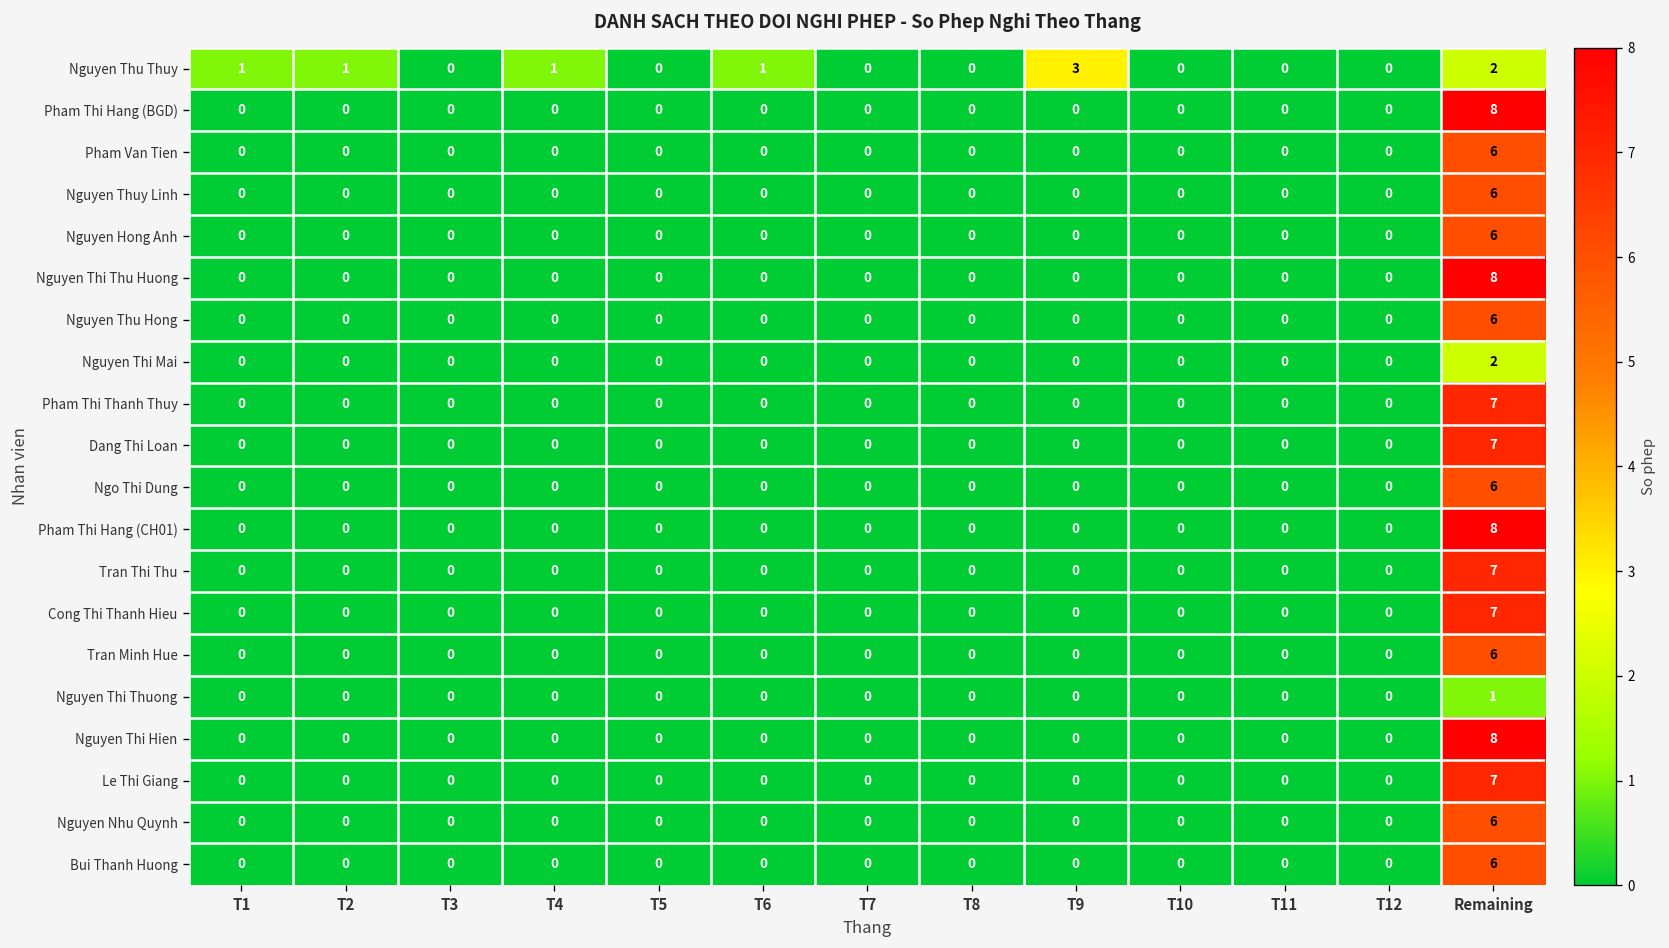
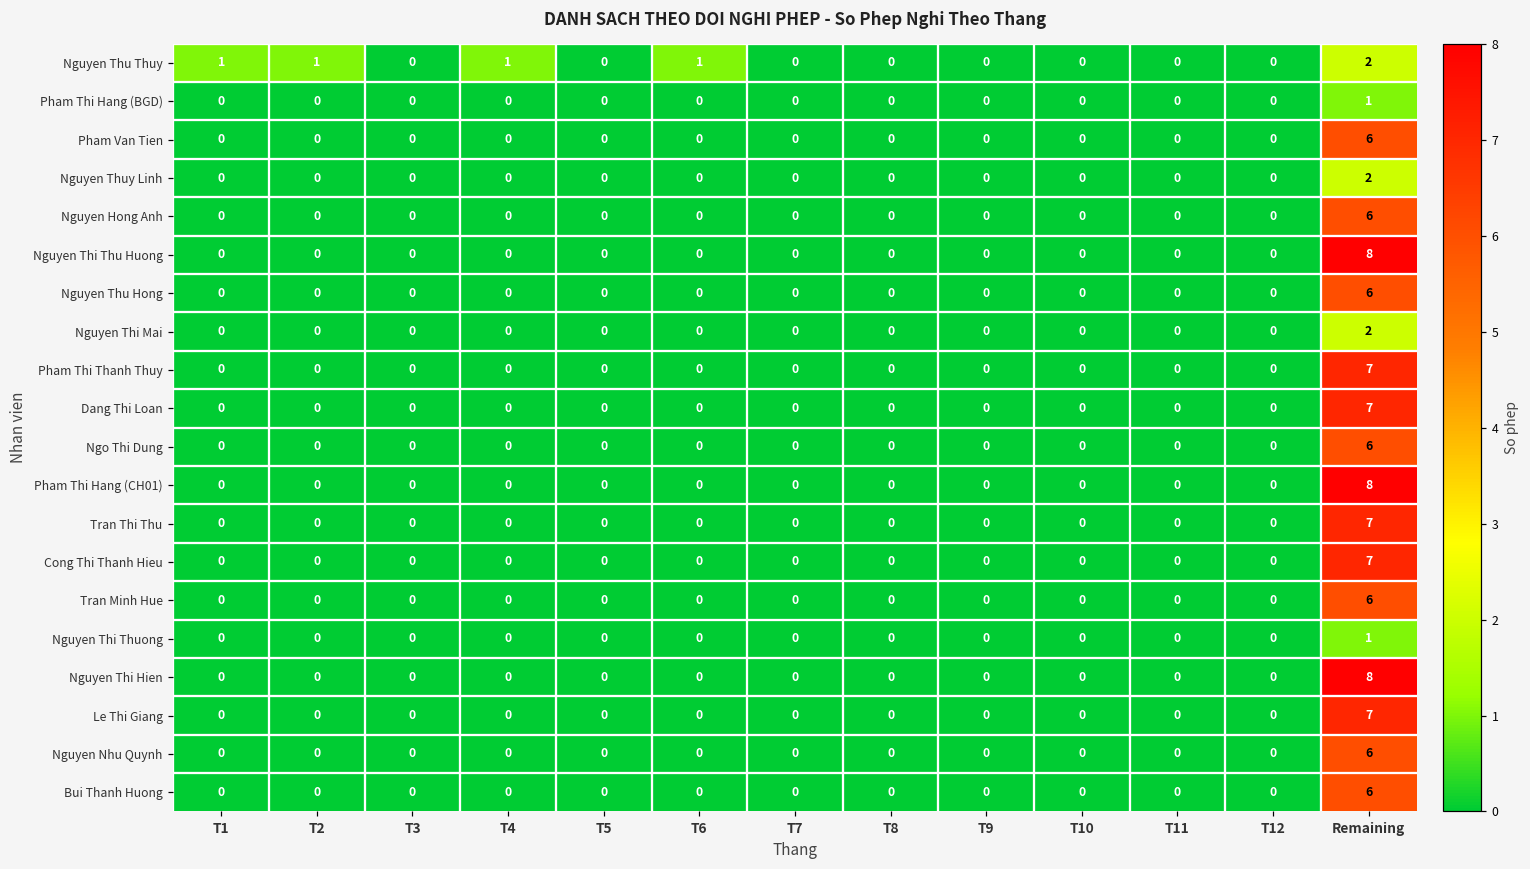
Nguyen Thu Thuy, T9: 3 -> 0
Pham Thi Hang (BGD), Remaining: 8 -> 1
Nguyen Thuy Linh, Remaining: 6 -> 2
